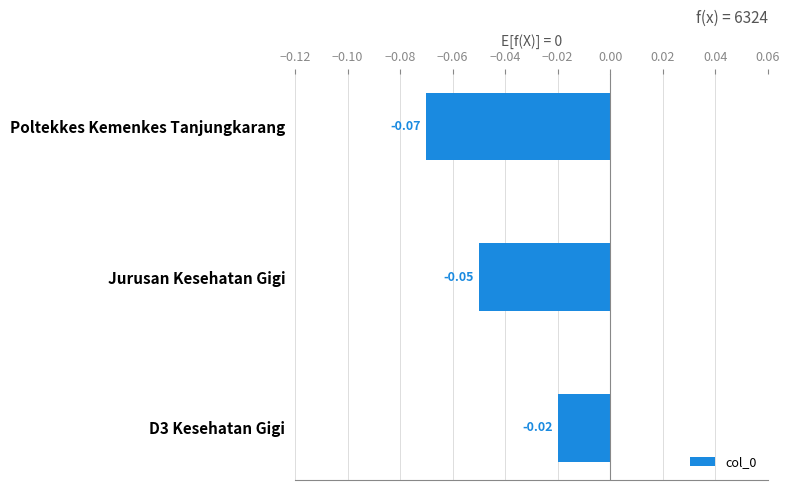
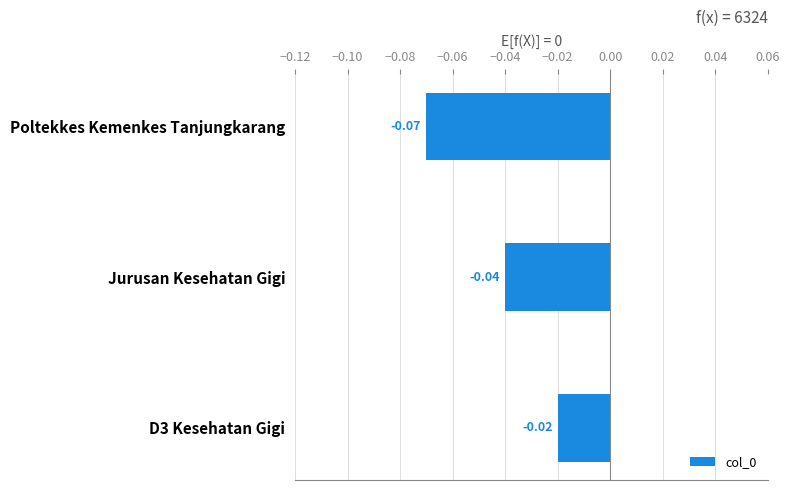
Jurusan Kesehatan Gigi: -0.05 -> -0.04
